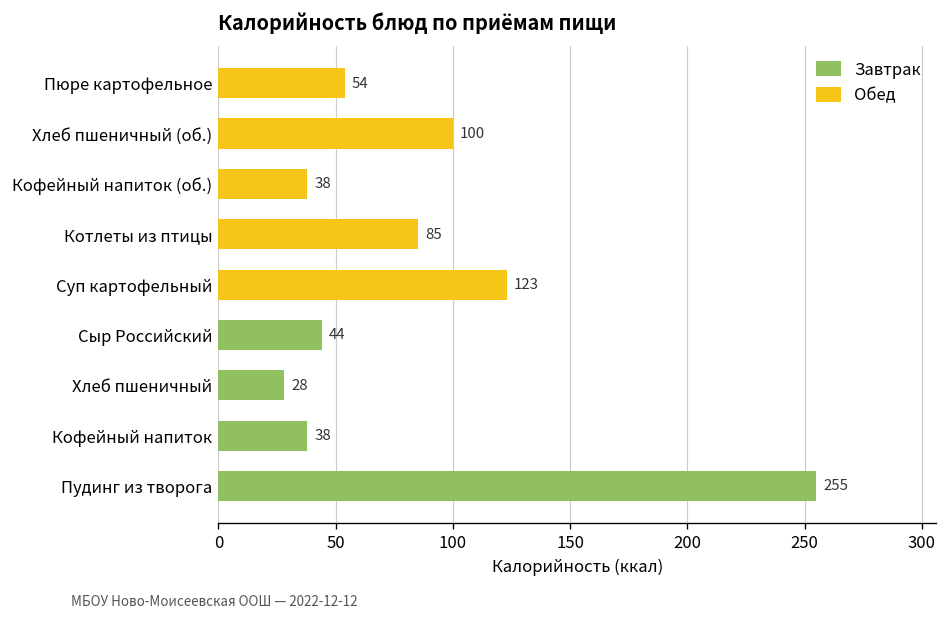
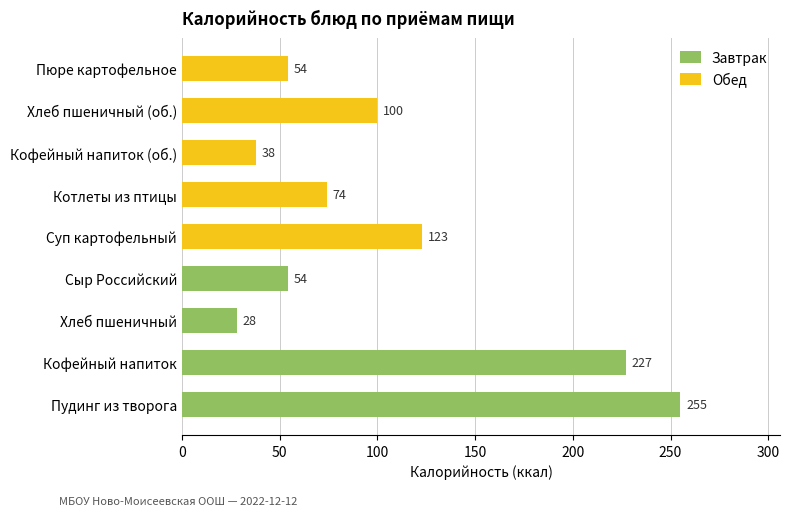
Обед, Котлеты из птицы: 85 -> 74
Завтрак, Сыр Российский: 44 -> 54
Завтрак, Кофейный напиток: 38 -> 227
